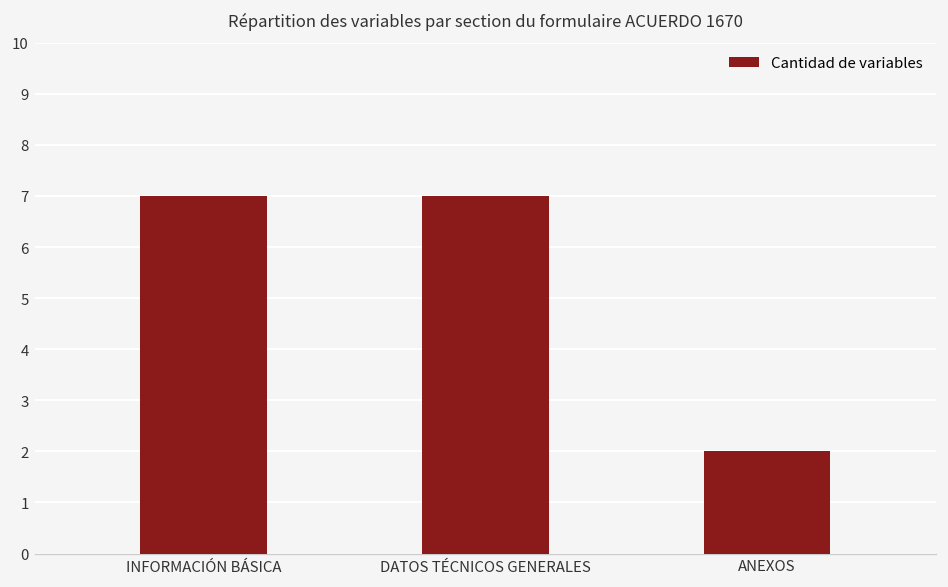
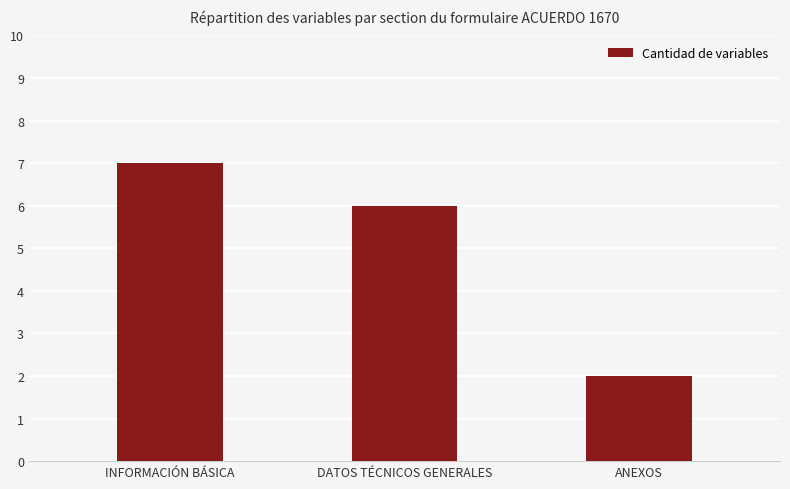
DATOS TÉCNICOS GENERALES: 7 -> 6
